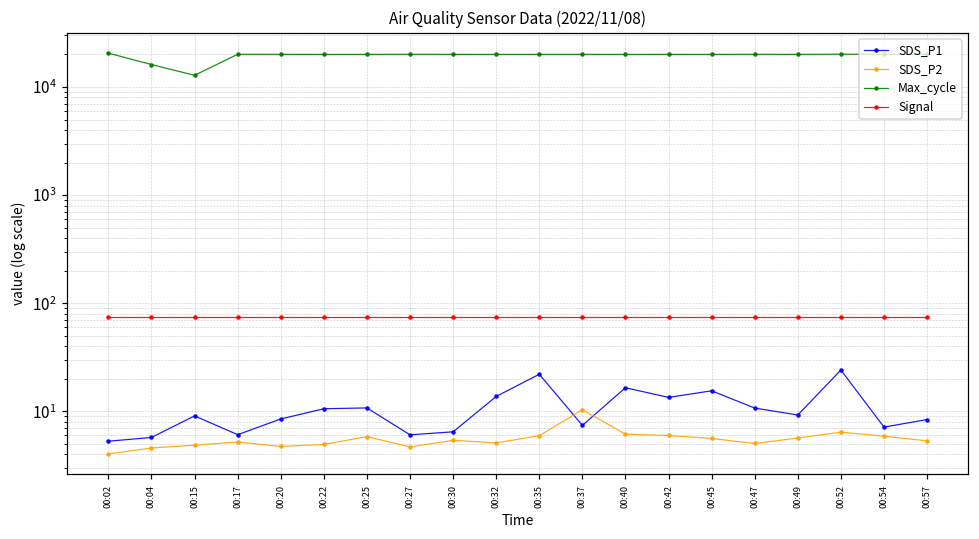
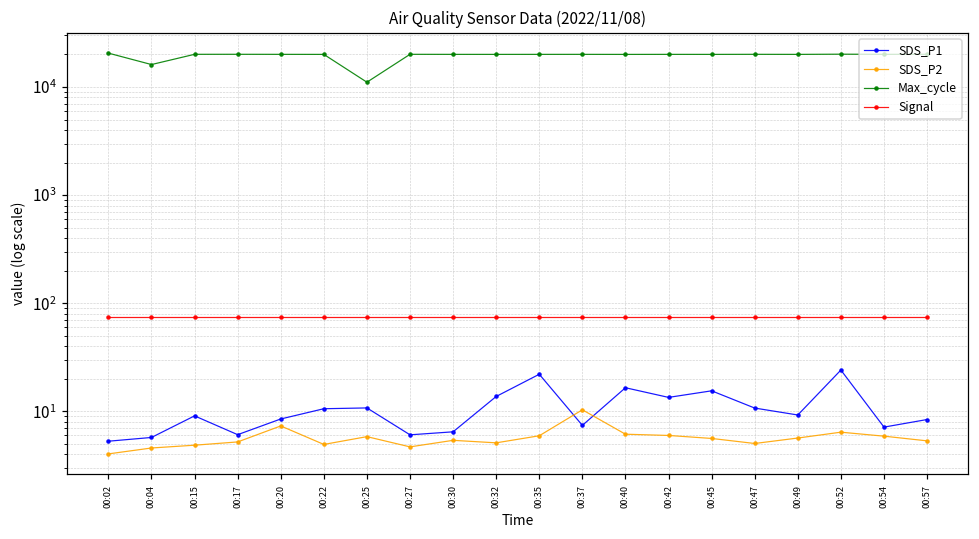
Max_cycle, 00:15: 13000 -> 20000
SDS_P2, 00:20: 5 -> 7
Max_cycle, 00:25: 20000 -> 11000
